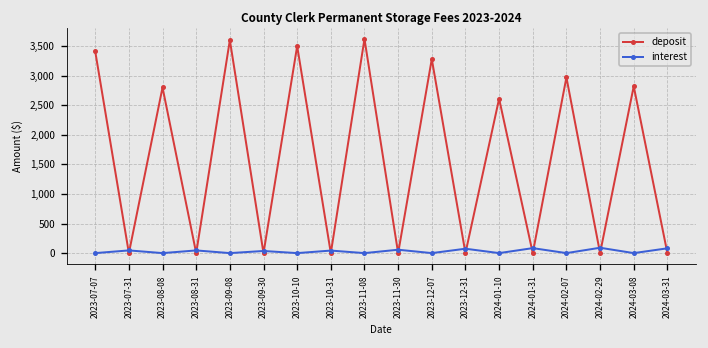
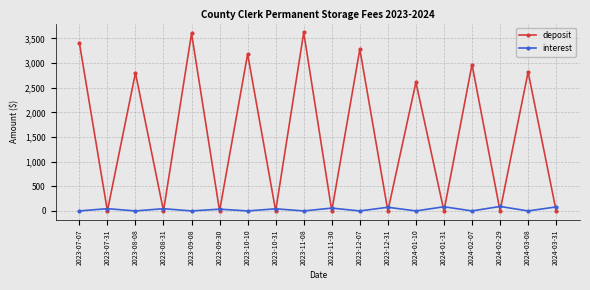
deposit, 2023-10-10: 3,500 -> 3,200
